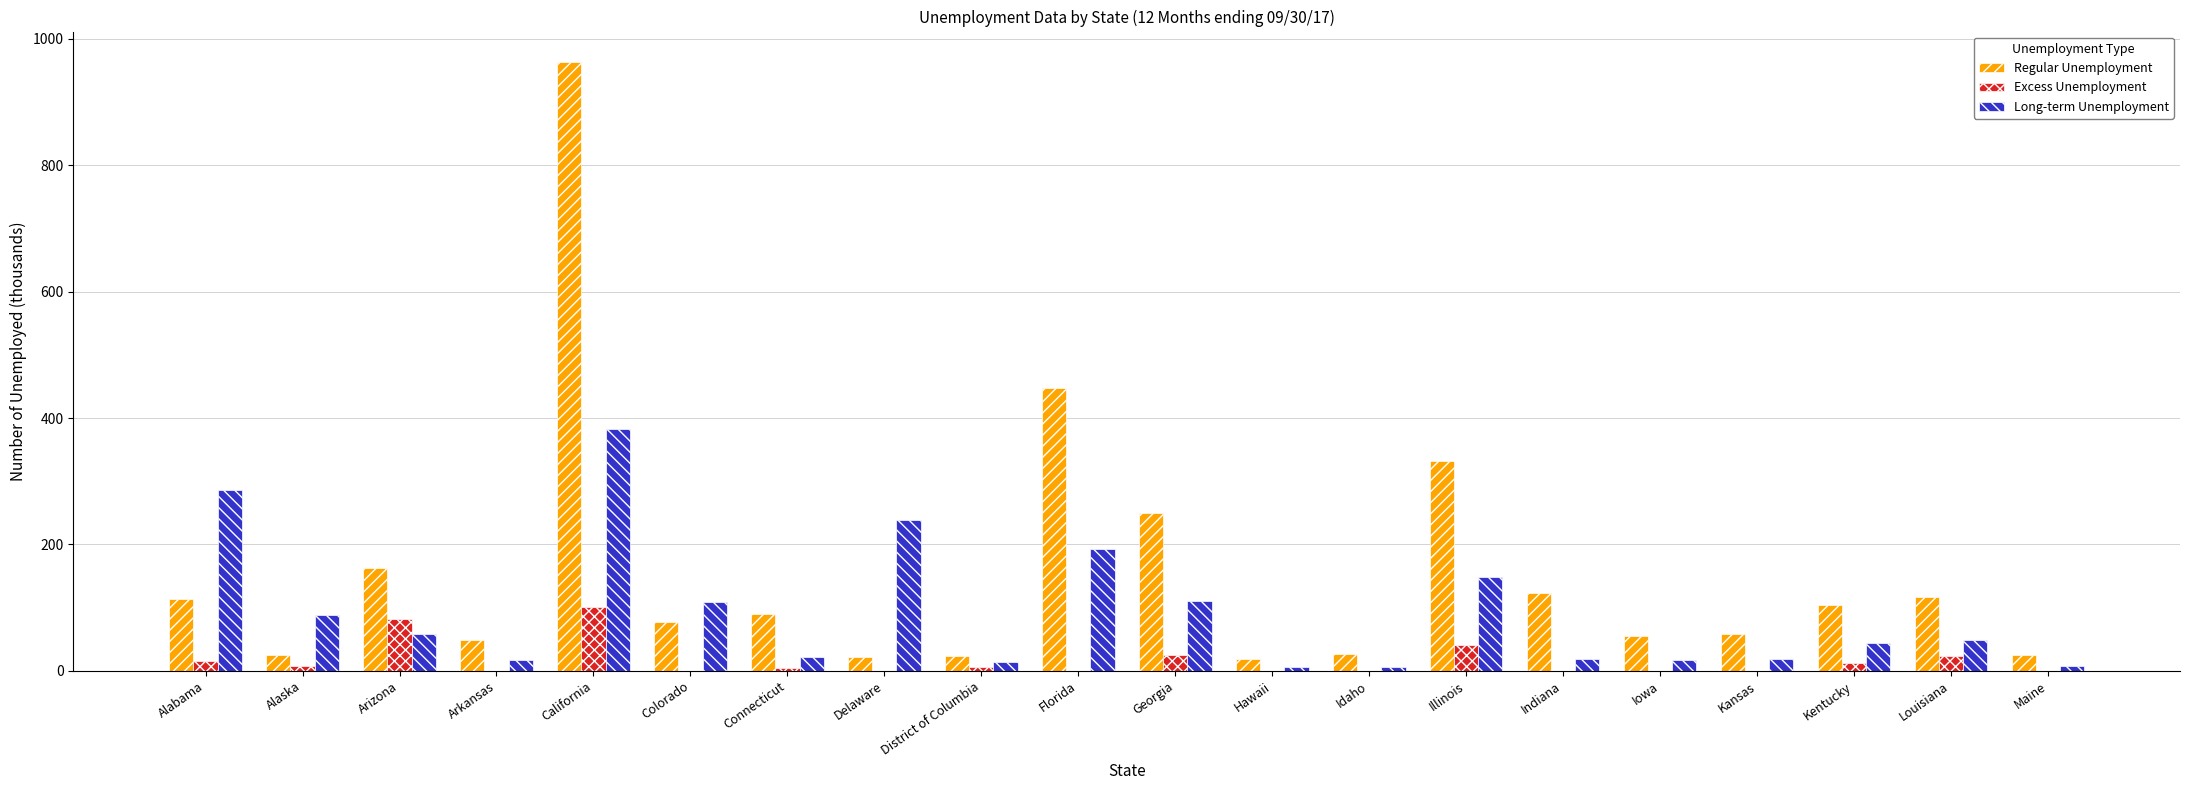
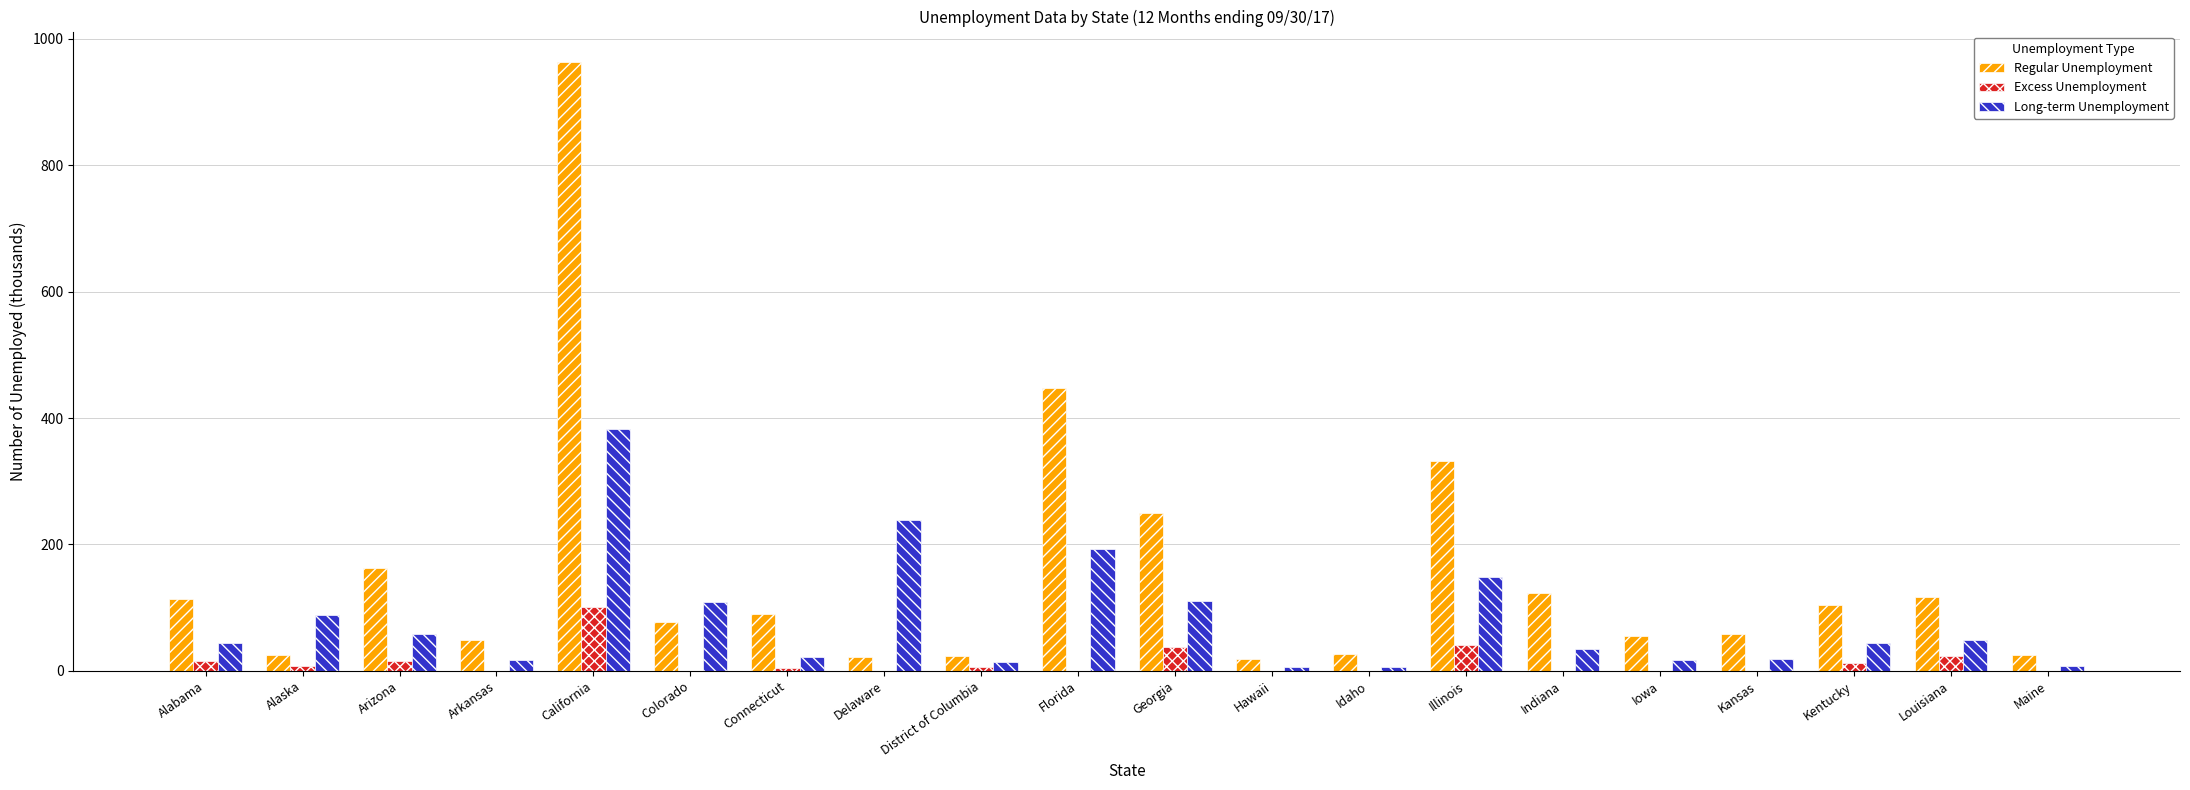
Long-term Unemployment, Alabama: 290 -> 40
Excess Unemployment, Arizona: 80 -> 10
Excess Unemployment, Georgia: 20 -> 40
Long-term Unemployment, Indiana: 20 -> 30
